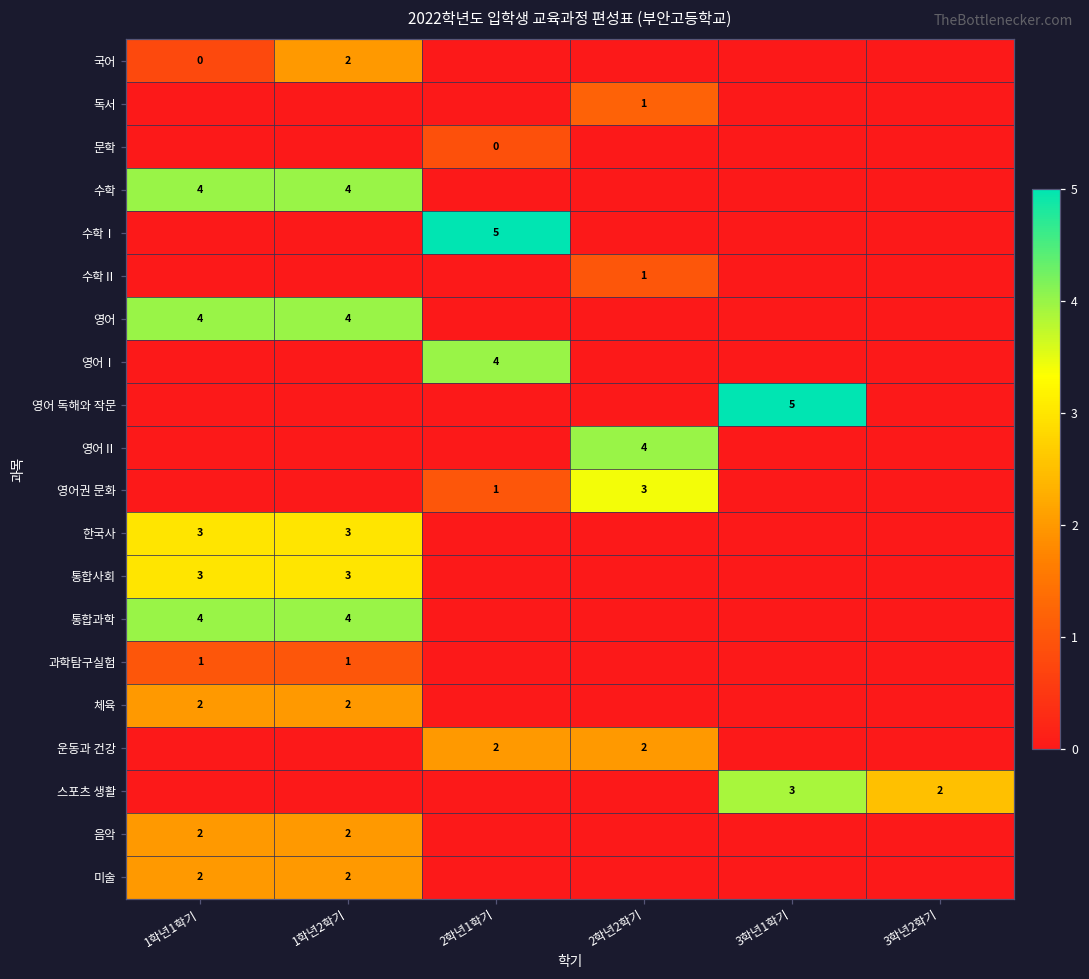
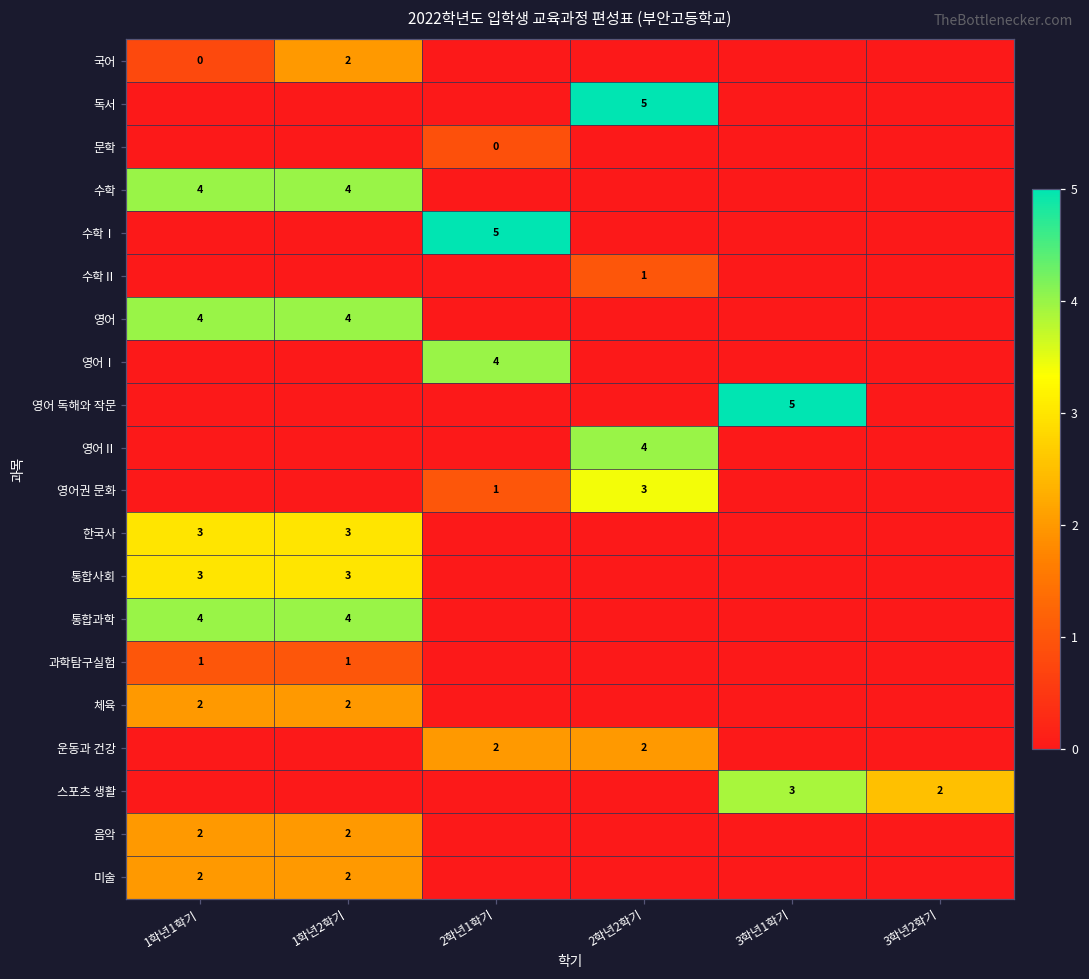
독서, 2학년2학기: 1 -> 5
